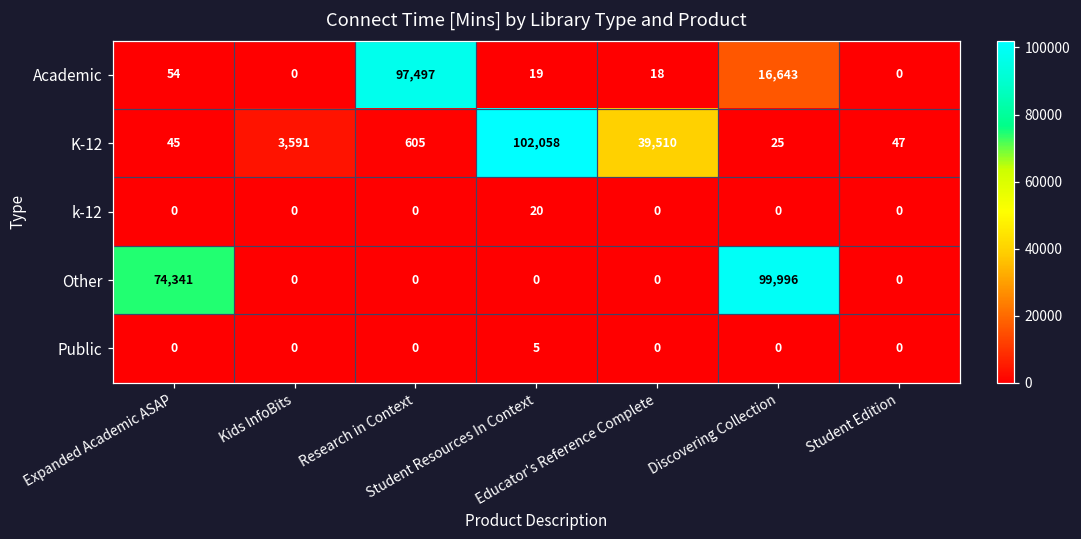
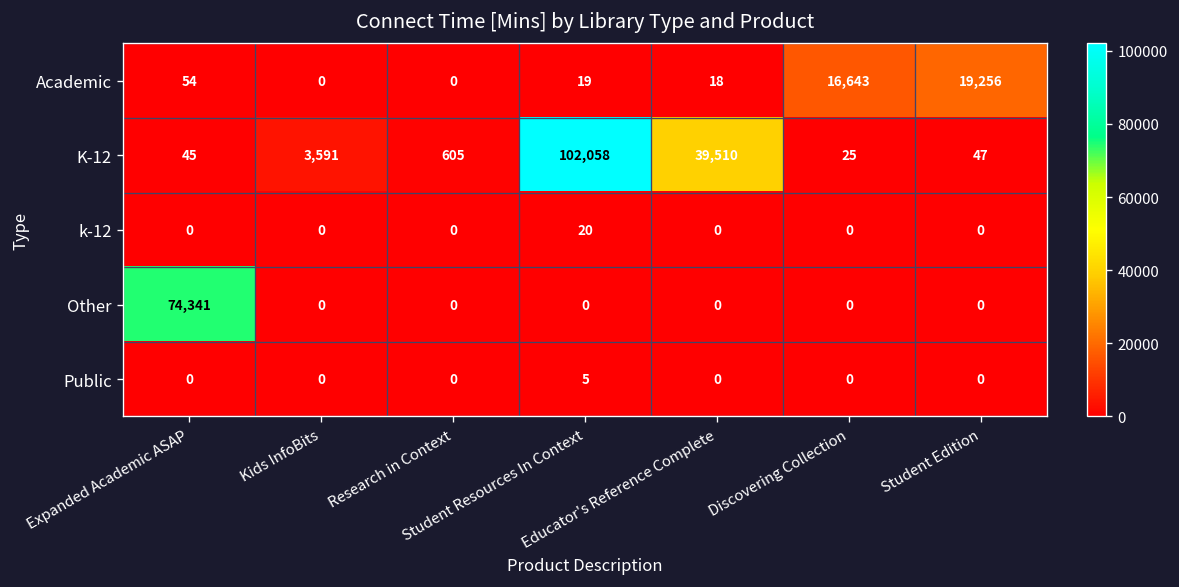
Academic, Research in Context: 97,497 -> 0
Academic, Student Edition: 0 -> 19,256
Other, Discovering Collection: 99,996 -> 0
